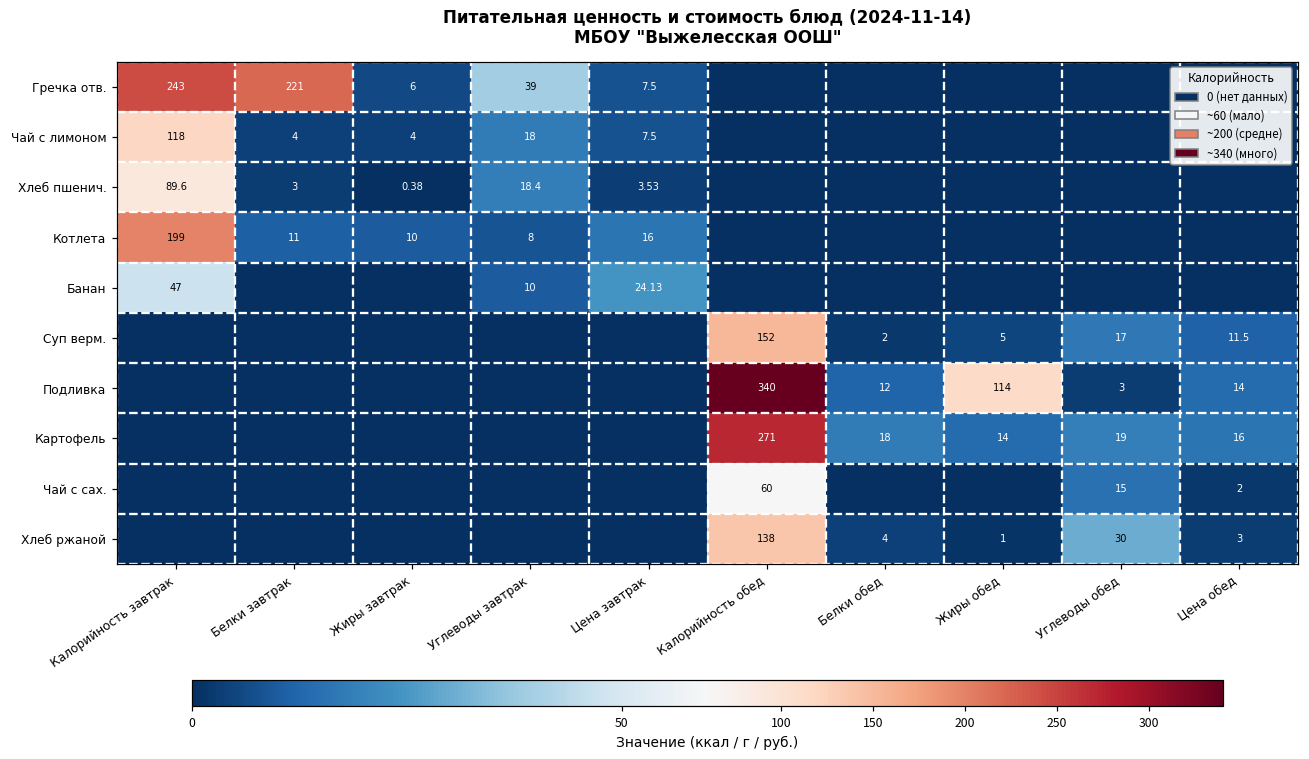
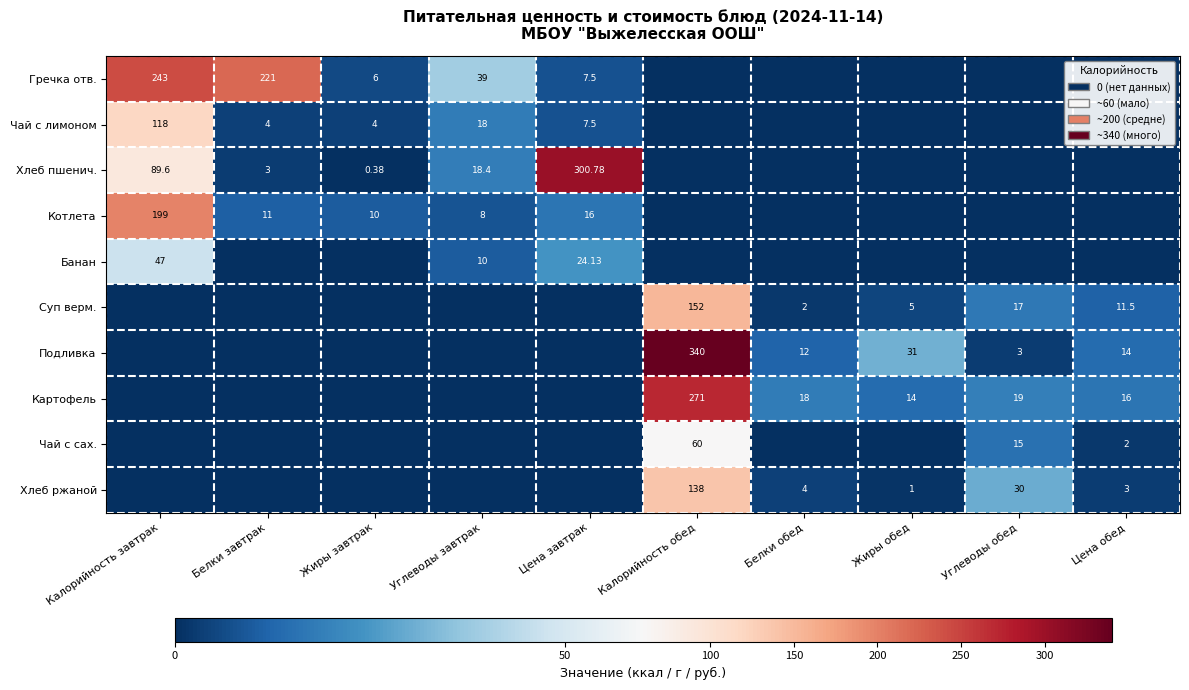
Хлеб пшенич., Цена завтрак: 3.53 -> 300.78
Подливка, Жиры обед: 114 -> 31
